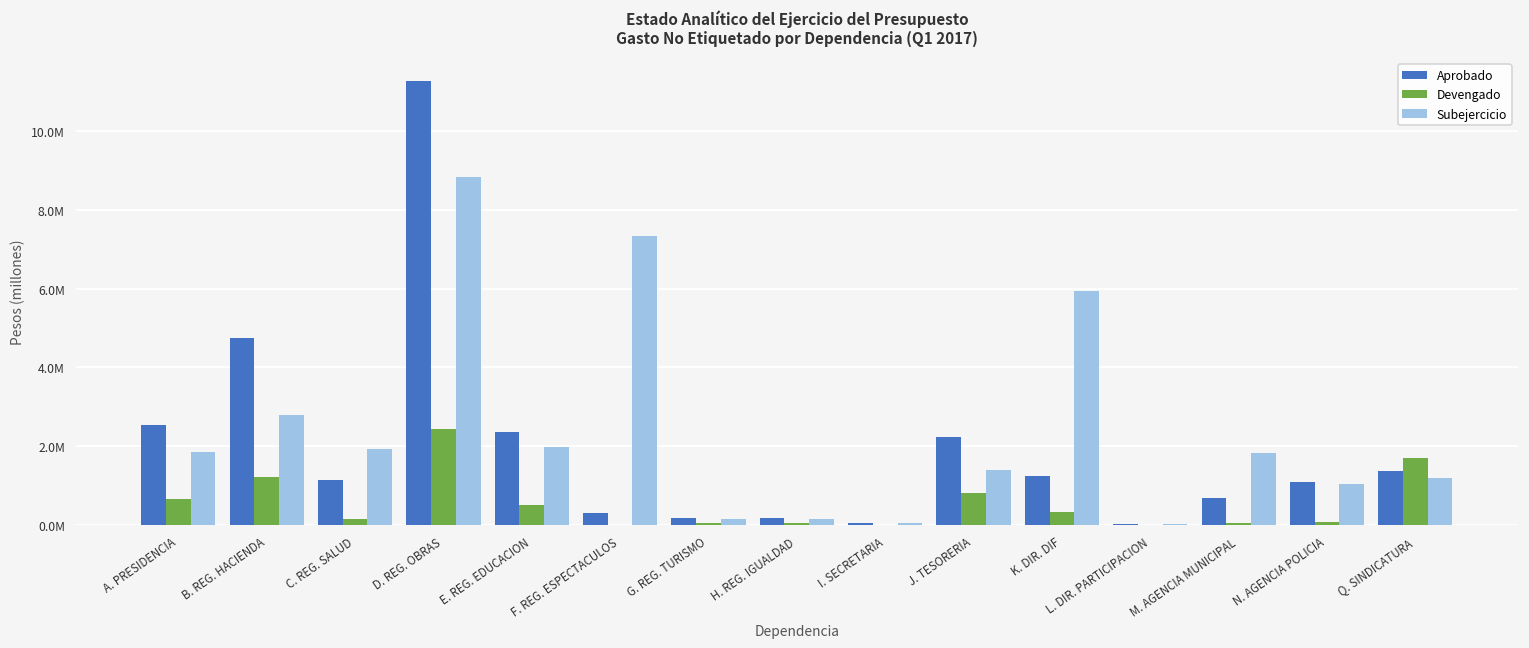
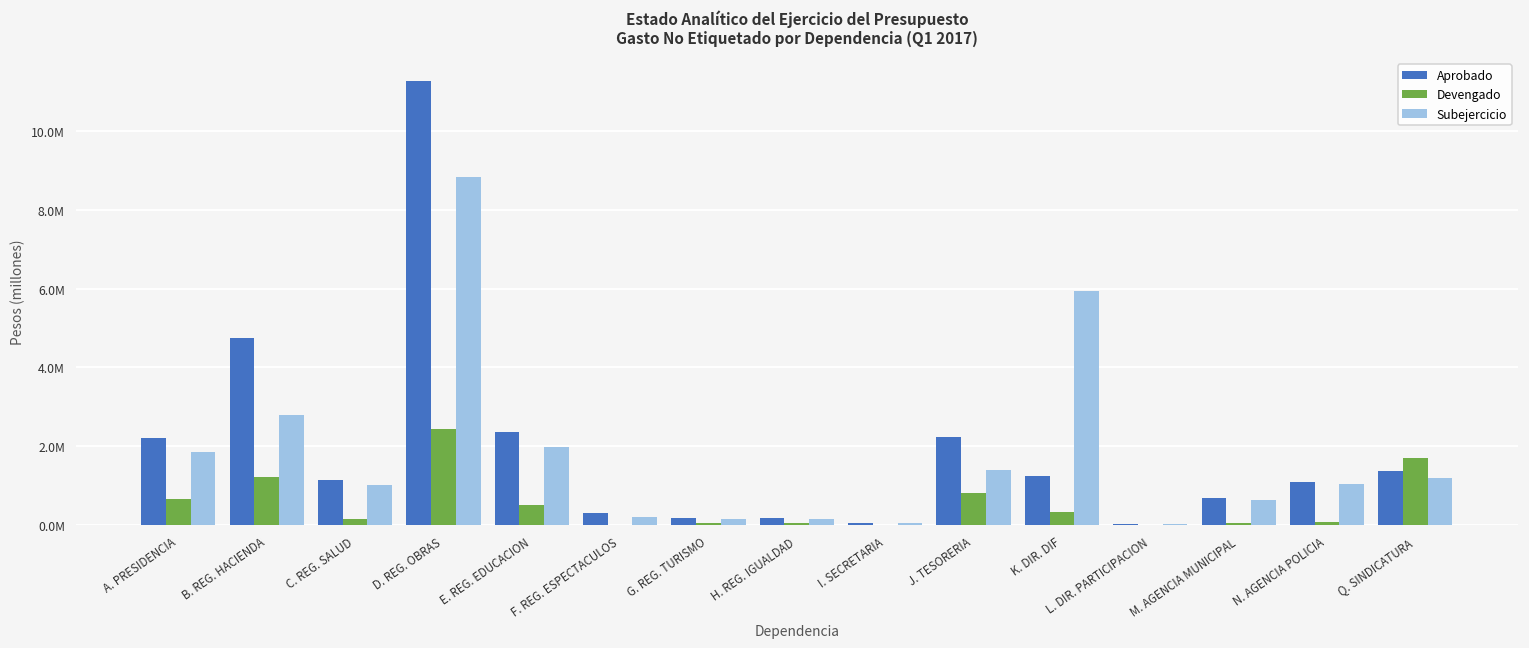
Aprobado, A. PRESIDENCIA: 2500000 -> 2200000
Subejercicio, C. REG. SALUD: 1900000 -> 1000000
Subejercicio, F. REG. ESPECTACULOS: 7300000 -> 200000
Subejercicio, M. AGENCIA MUNICIPAL: 1800000 -> 600000
